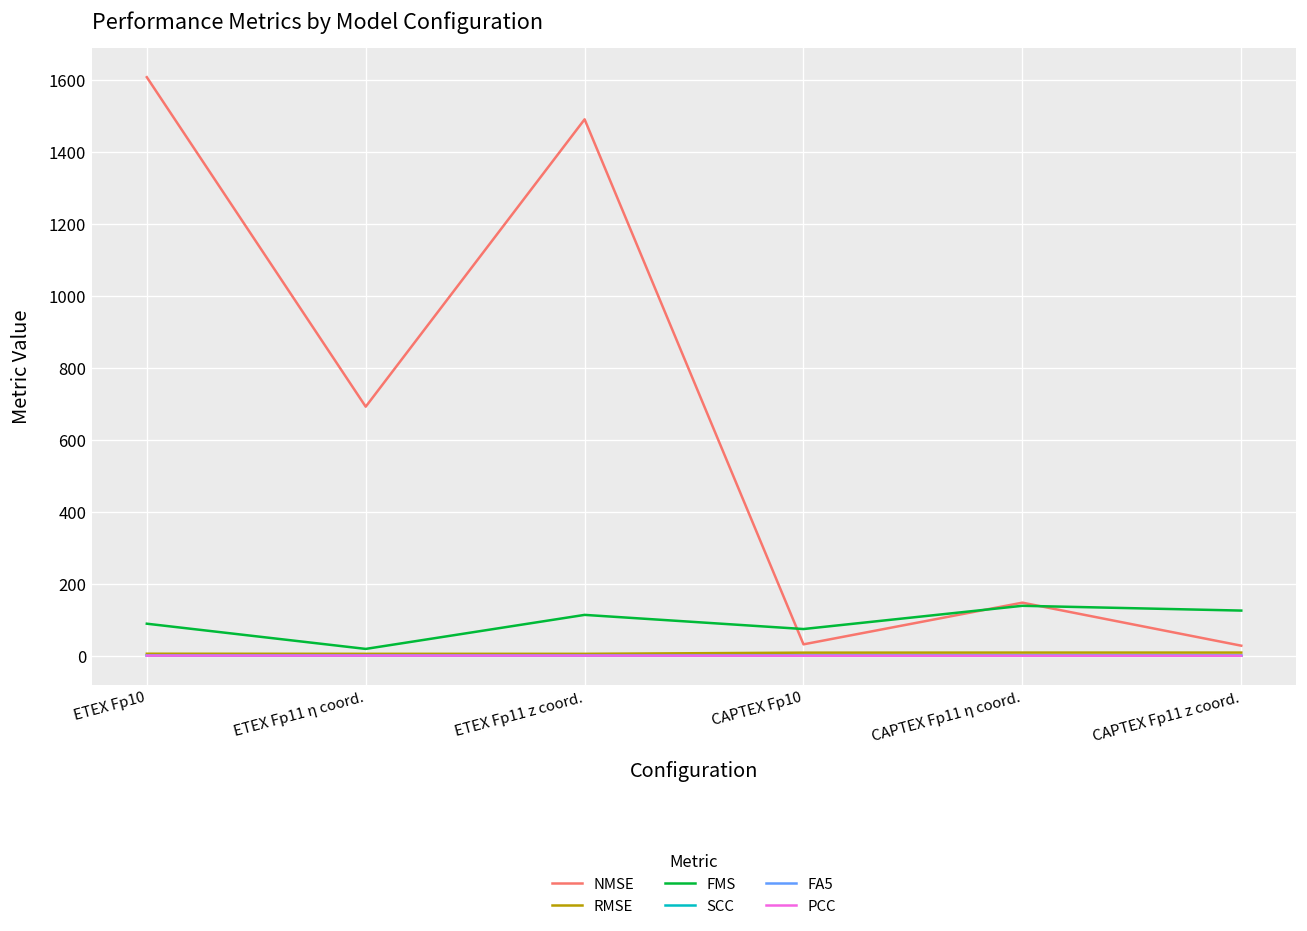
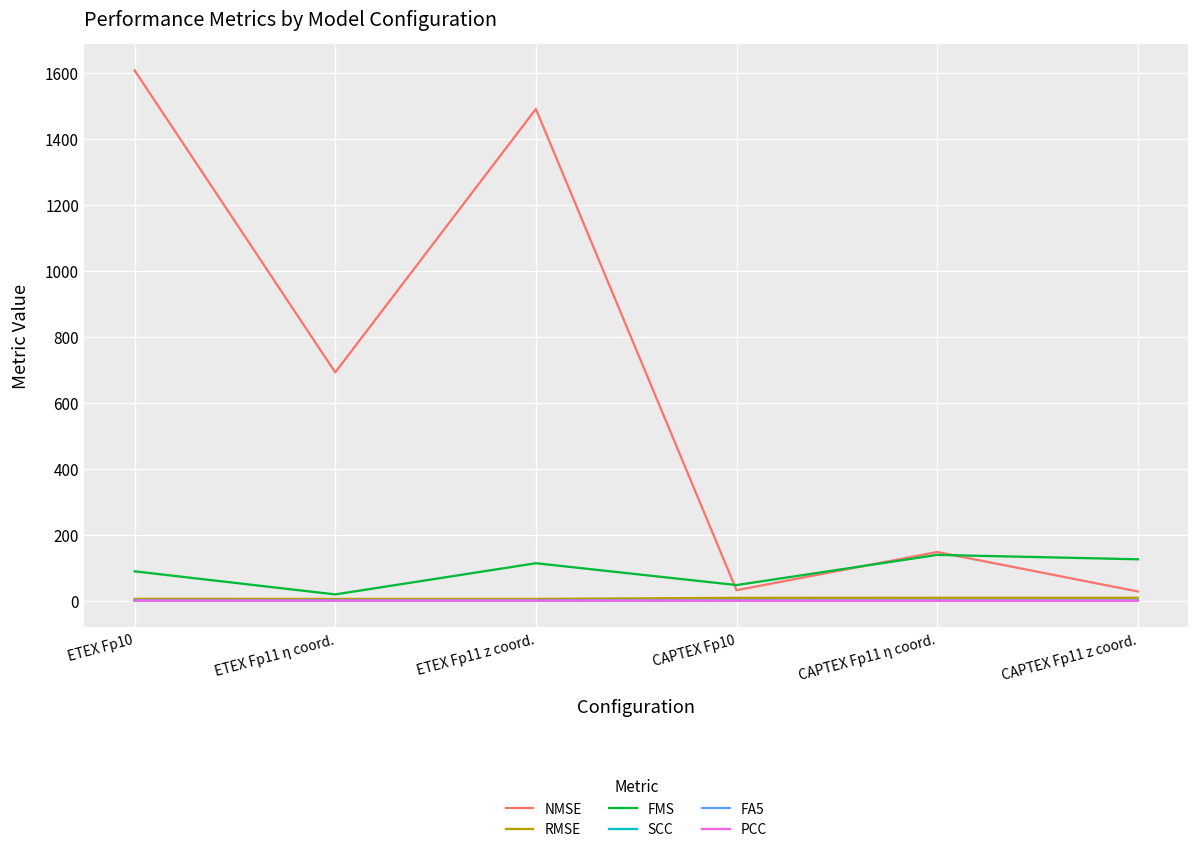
FMS, CAPTEX Fp10: 70 -> 50
